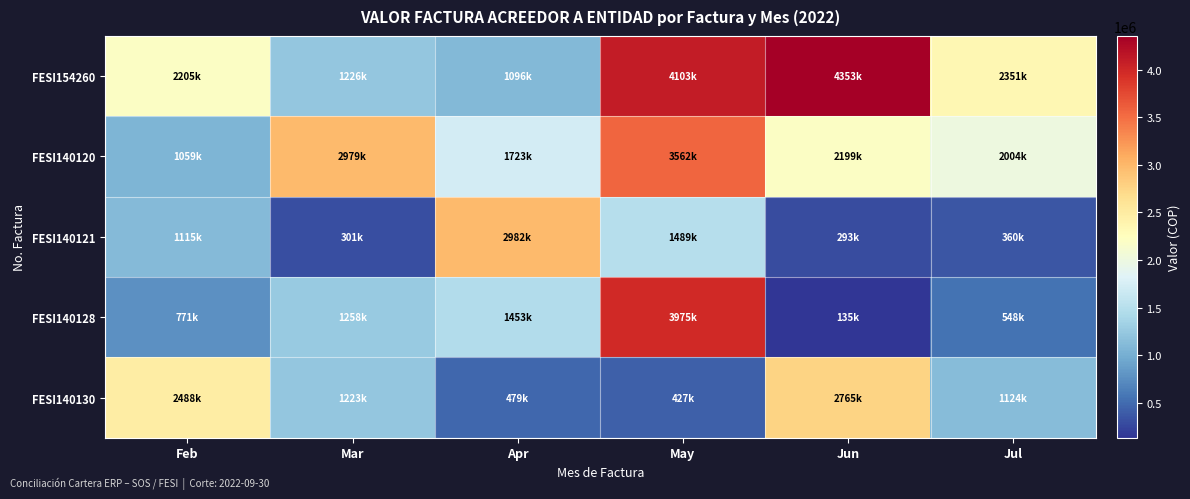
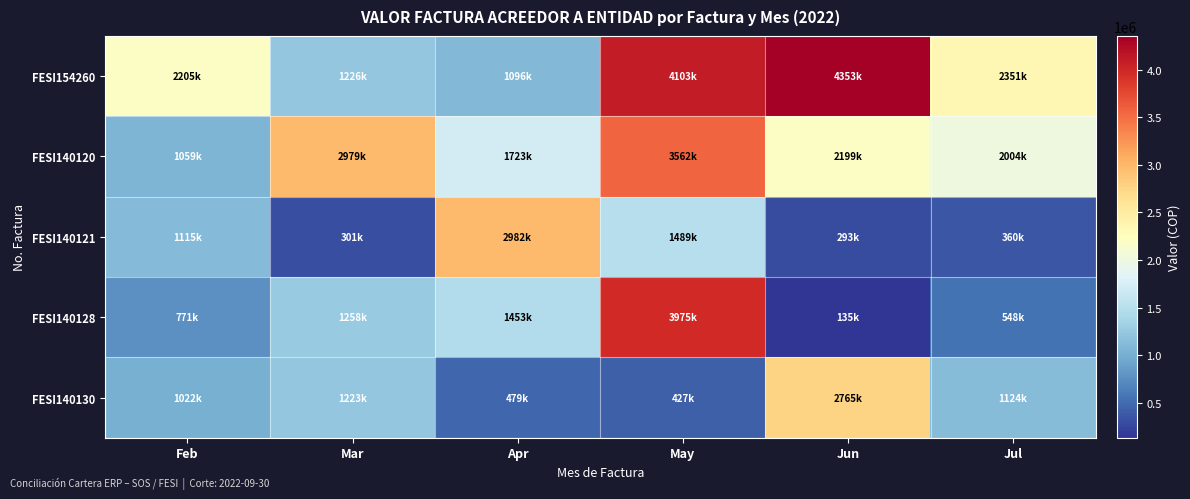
FESI140130, Feb: 2488k -> 1022k
